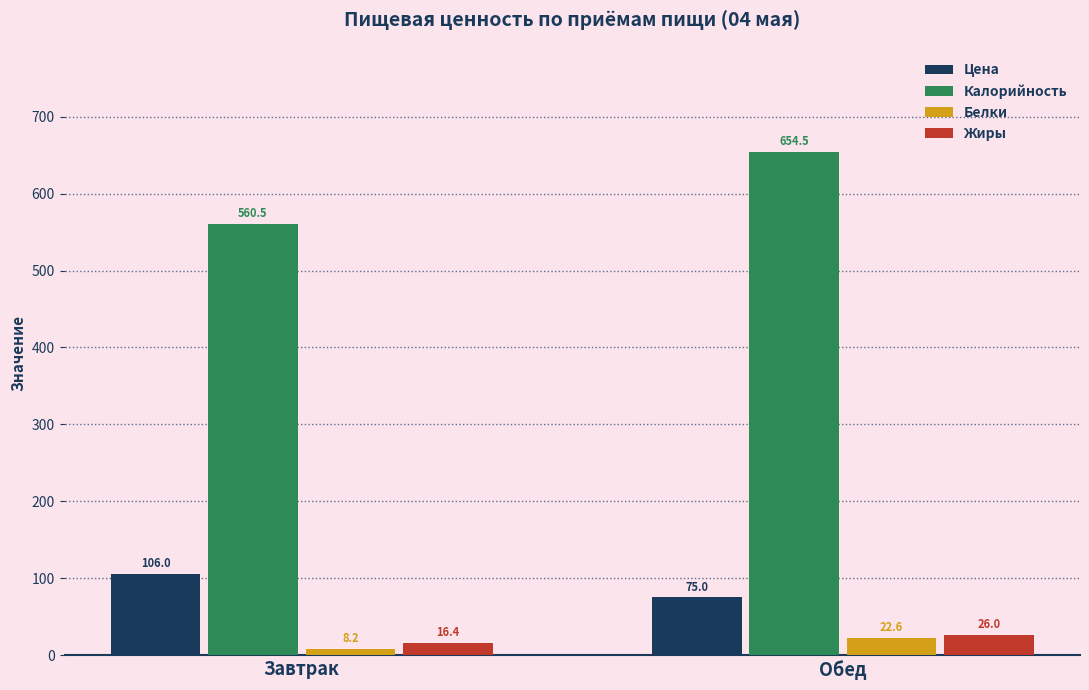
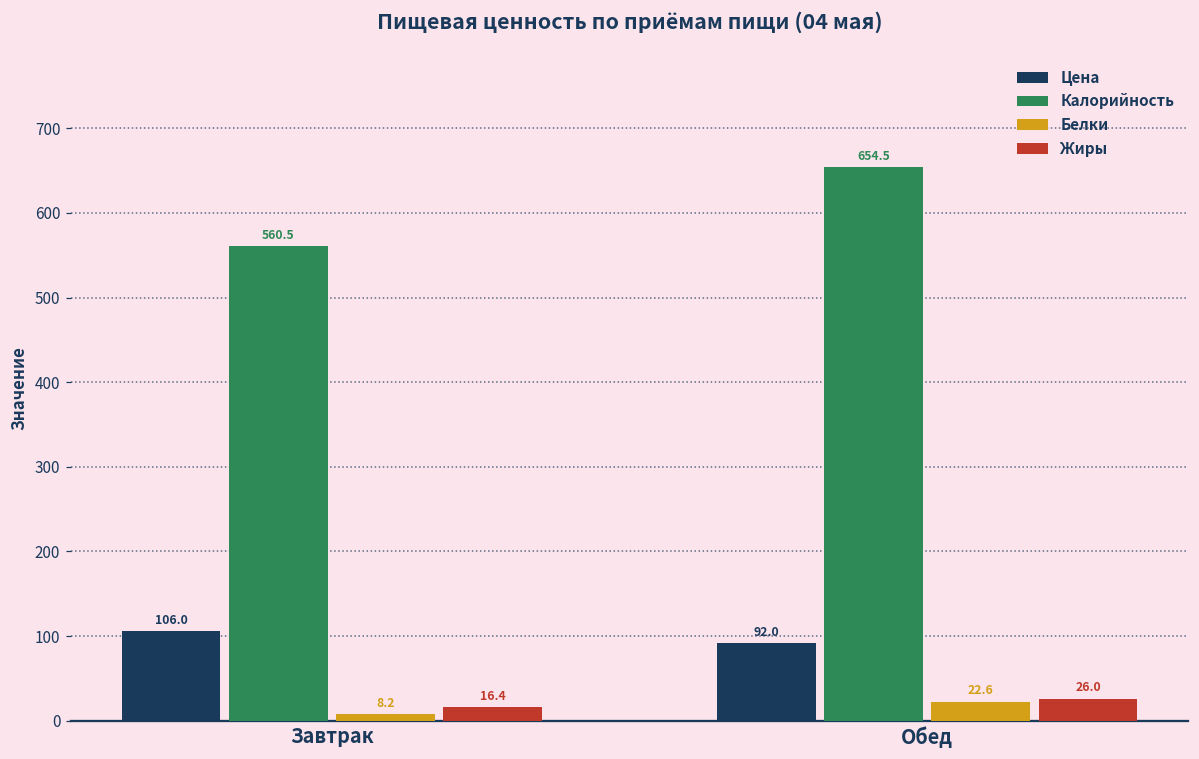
Цена, Обед: 75.0 -> 92.0
